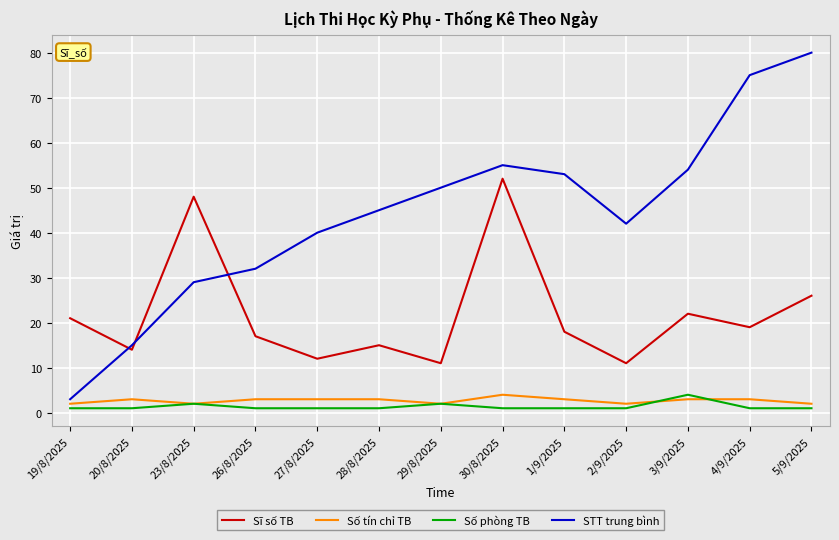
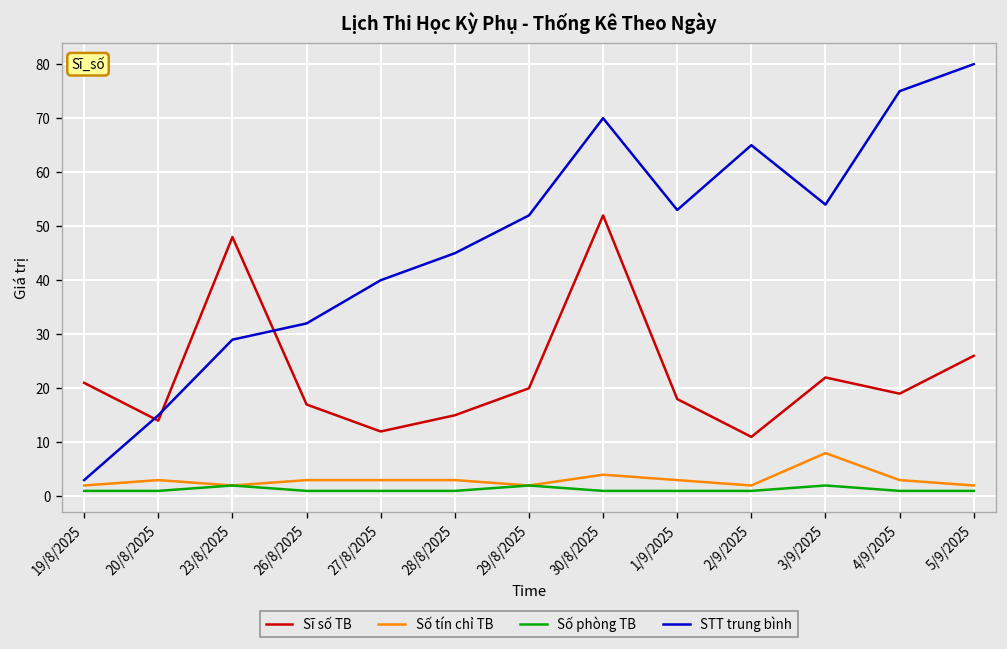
Sĩ số TB, 29/8/2025: 11 -> 20
STT trung bình, 29/8/2025: 50 -> 52
STT trung bình, 30/8/2025: 55 -> 70
STT trung bình, 2/9/2025: 42 -> 65
Số tín chỉ TB, 3/9/2025: 3 -> 8
Số phòng TB, 3/9/2025: 4 -> 2
